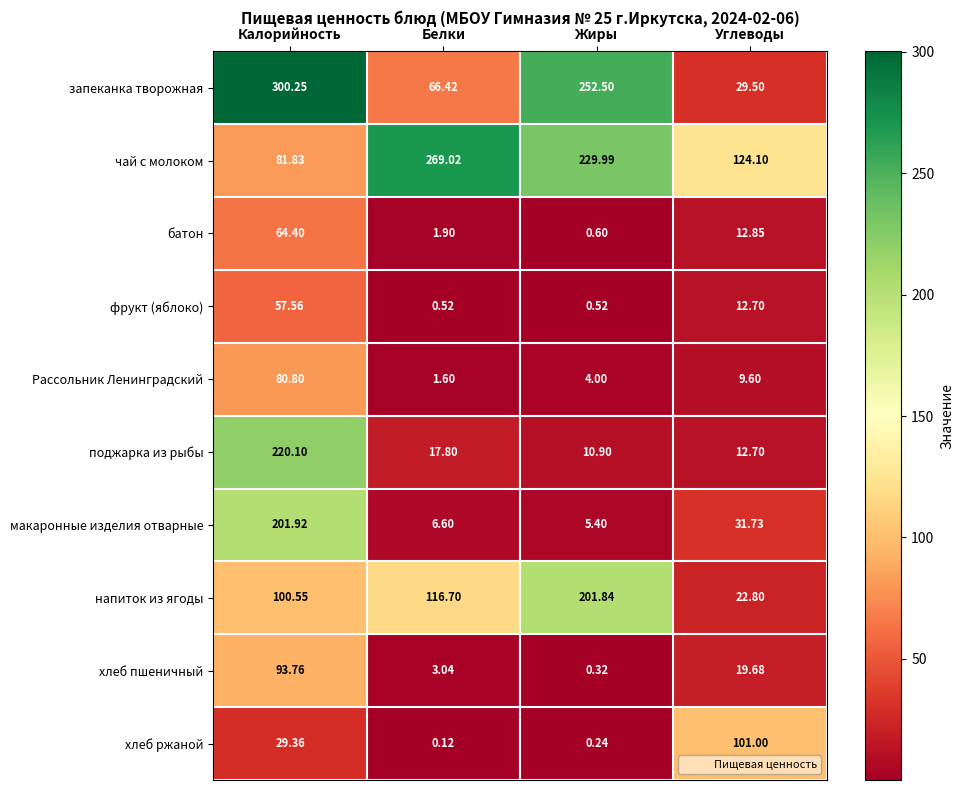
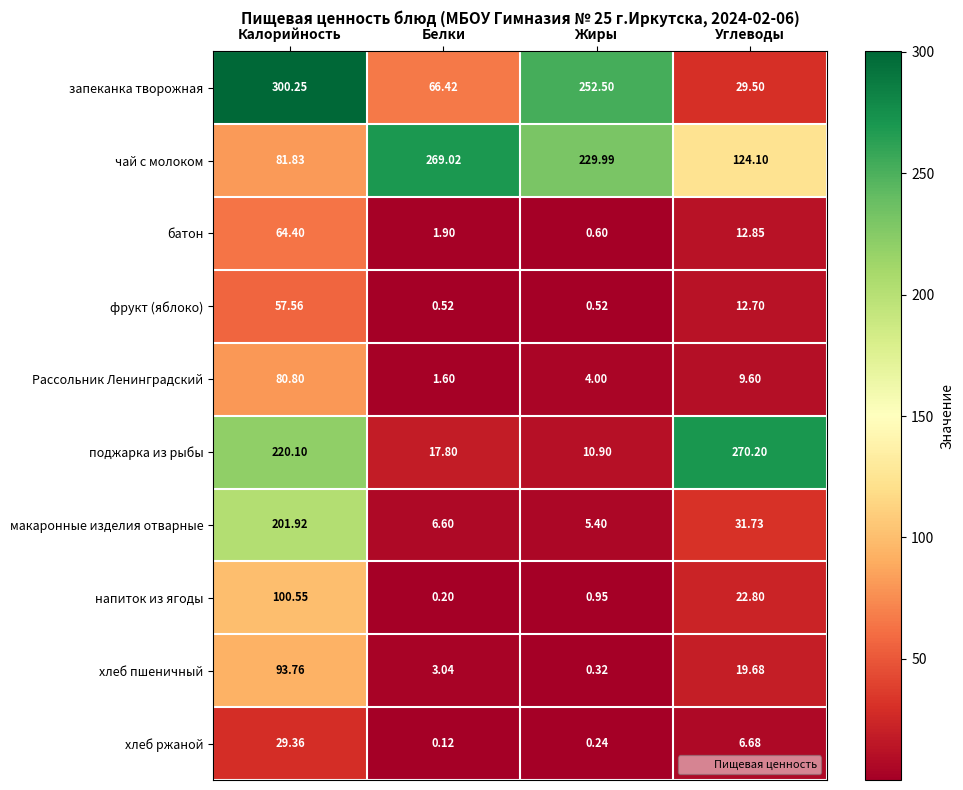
поджарка из рыбы, Углеводы: 12.70 -> 270.20
напиток из ягоды, Белки: 116.70 -> 0.20
напиток из ягоды, Жиры: 201.84 -> 0.95
хлеб ржаной, Углеводы: 101.00 -> 6.68
